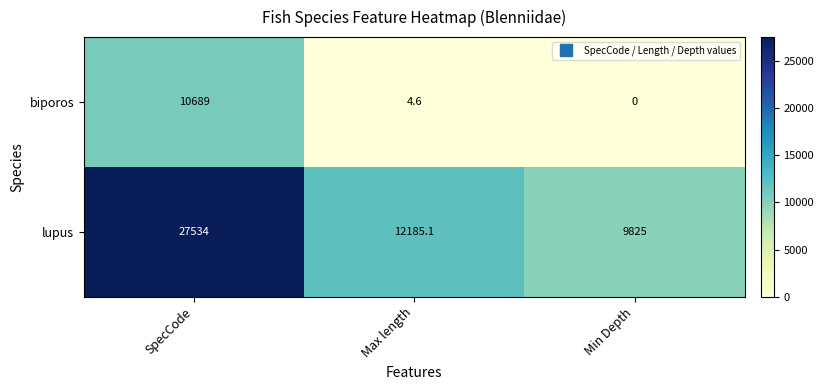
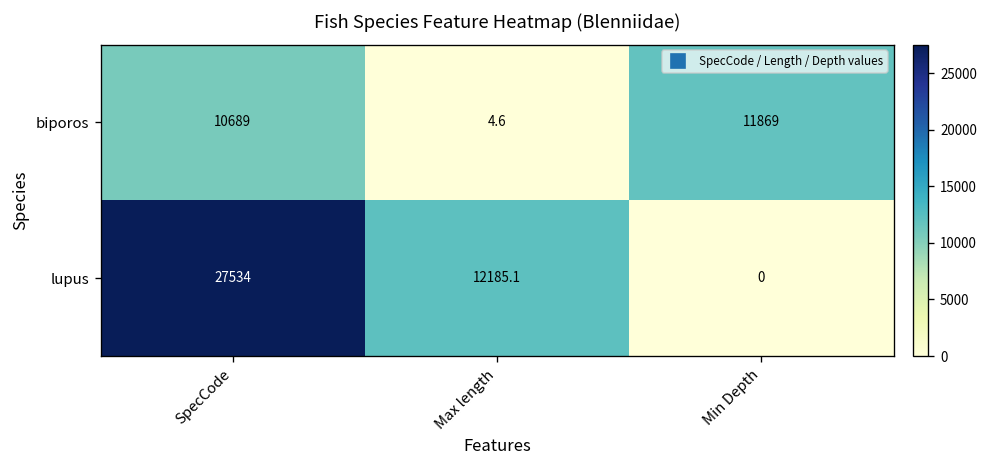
biporos, Min Depth: 0 -> 11869
lupus, Min Depth: 9825 -> 0
